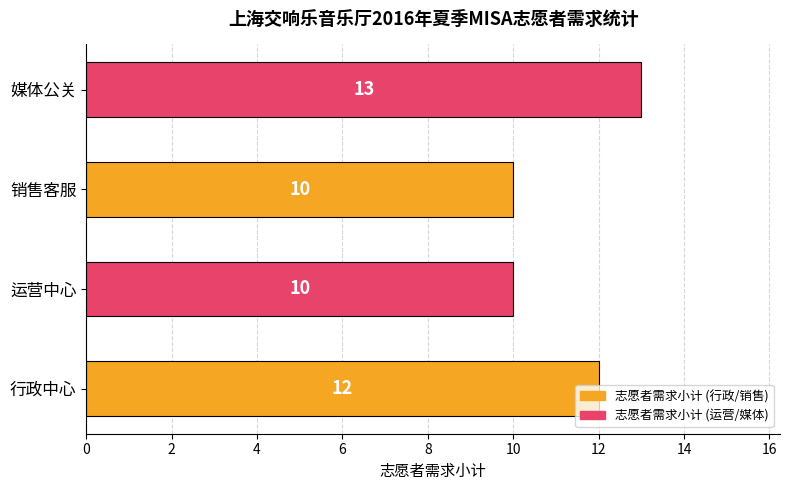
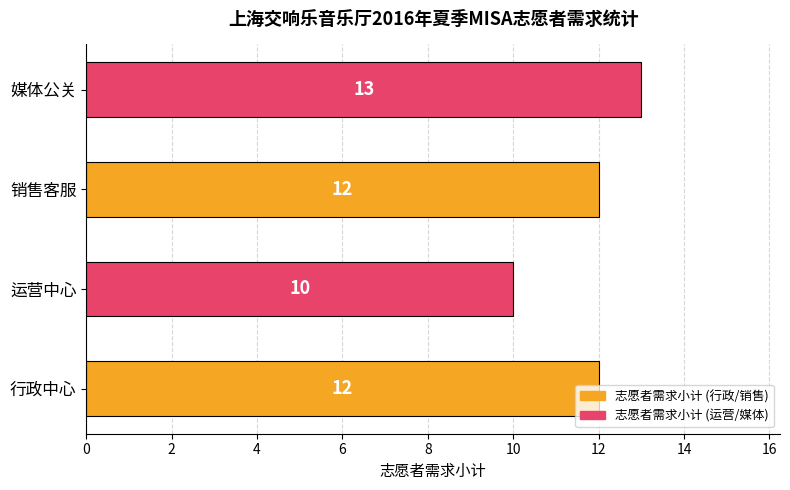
销售客服: 10 -> 12
